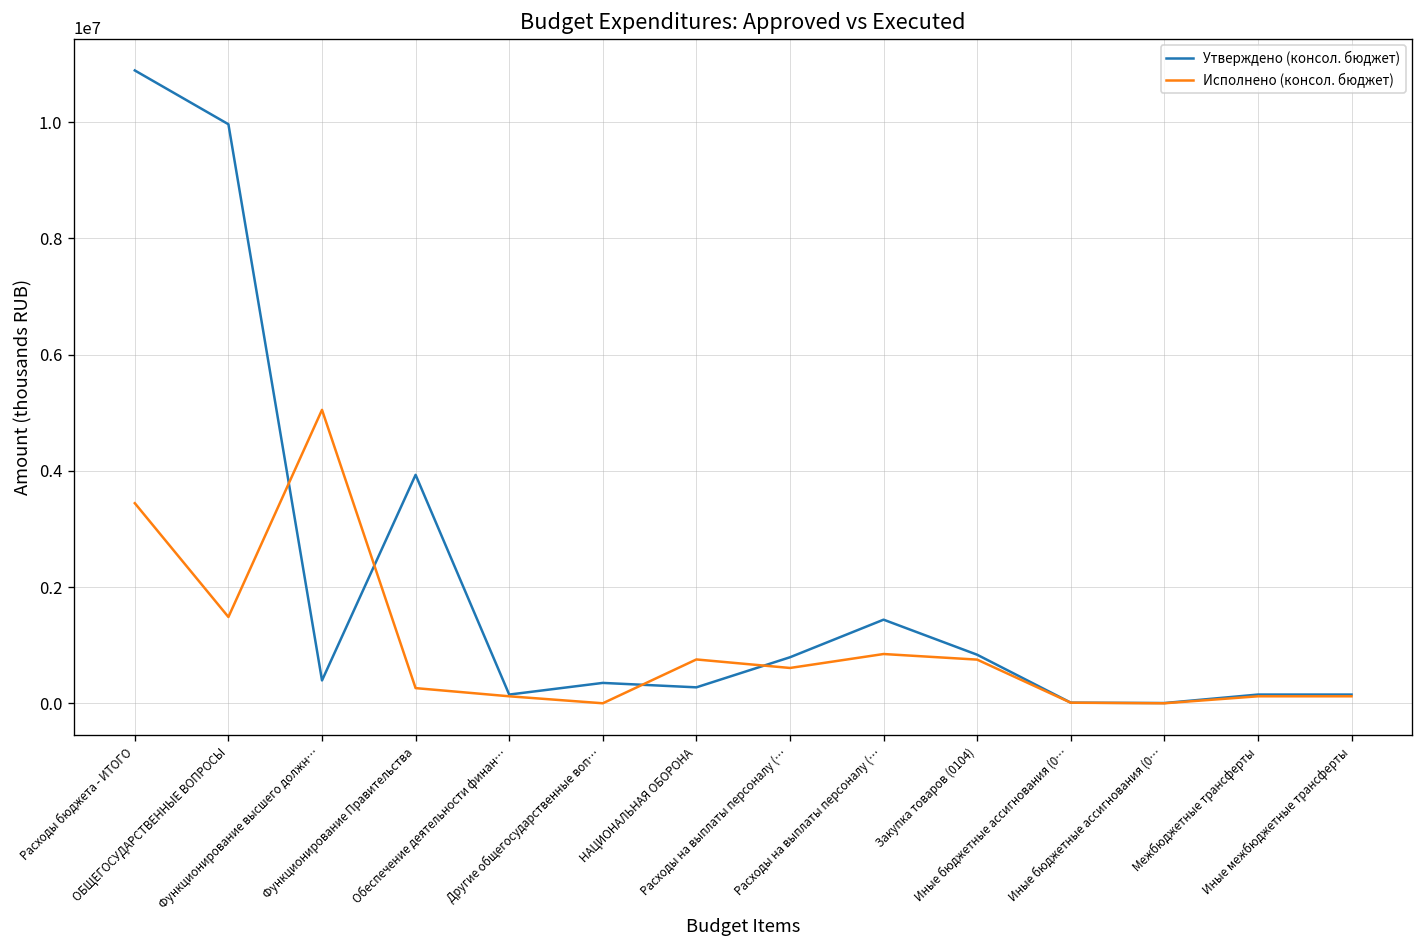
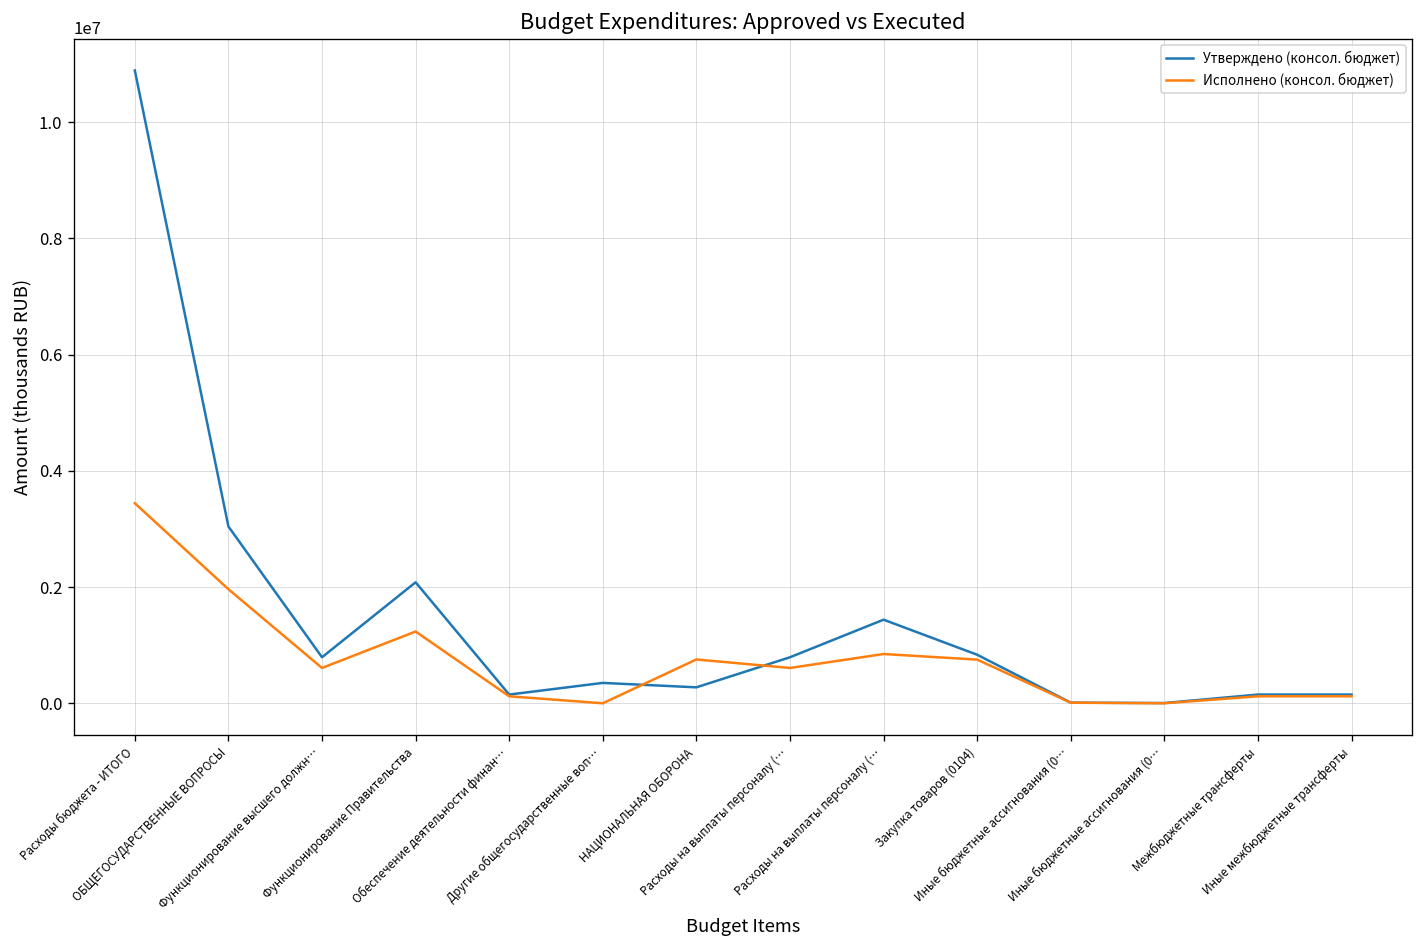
Утверждено (консол. бюджет), ОБЩЕГОСУДАРСТВЕННЫЕ ВОПРОСЫ: 10000000 -> 3000000
Исполнено (консол. бюджет), ОБЩЕГОСУДАРСТВЕННЫЕ ВОПРОСЫ: 1500000 -> 2000000
Утверждено (консол. бюджет), Функционирование высшего должн…: 400000 -> 800000
Исполнено (консол. бюджет), Функционирование высшего должн…: 5000000 -> 600000
Утверждено (консол. бюджет), Функционирование Правительства: 3900000 -> 2100000
Исполнено (консол. бюджет), Функционирование Правительства: 300000 -> 1200000
